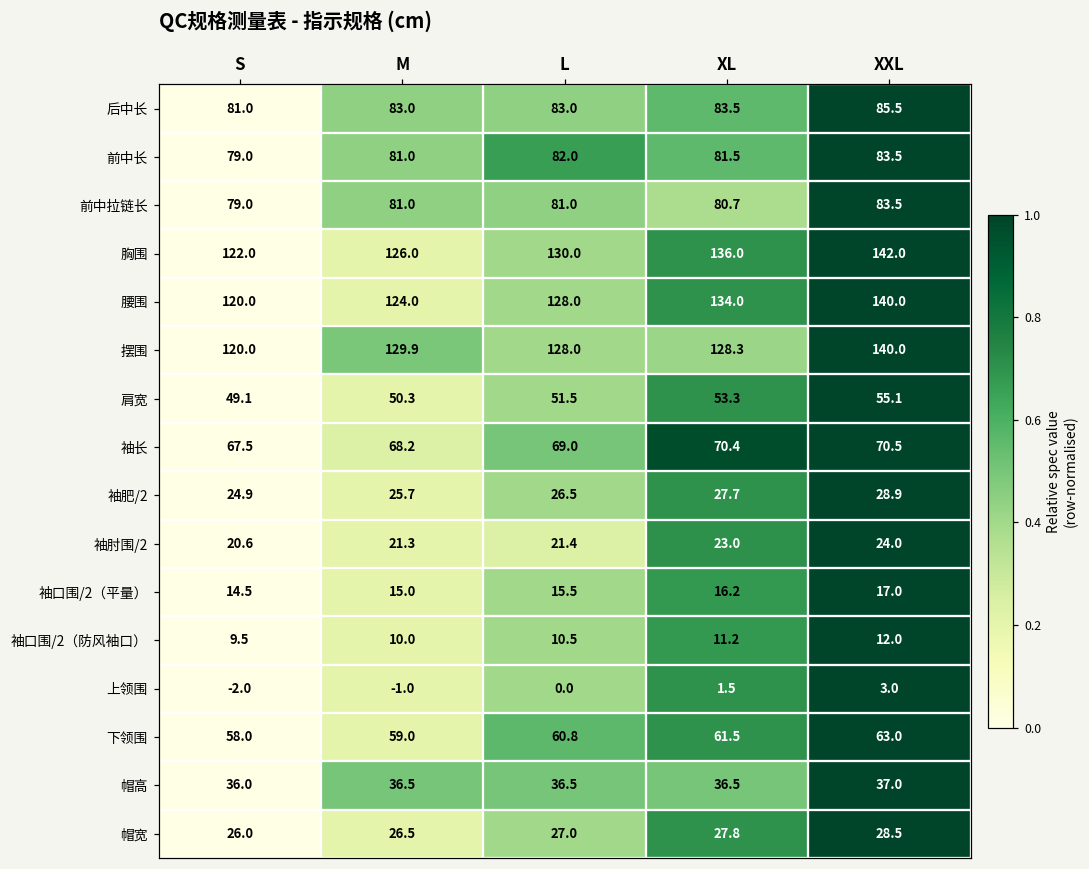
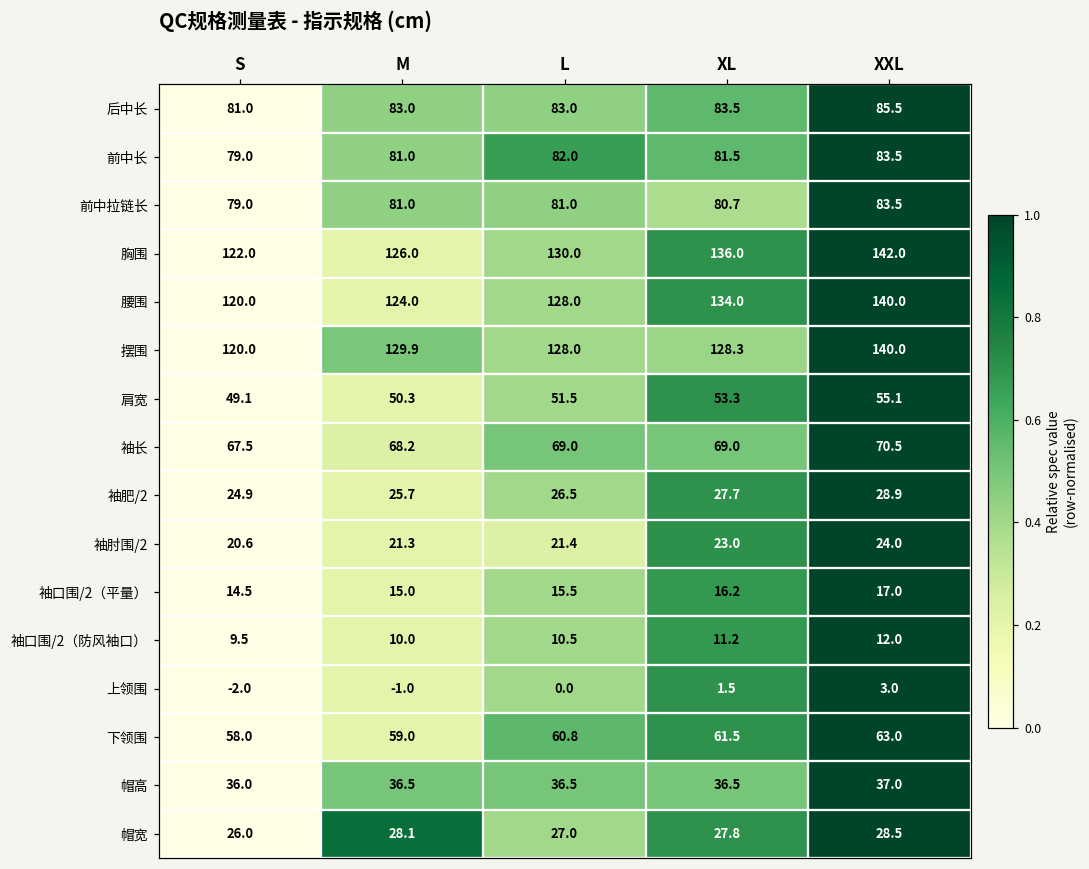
袖长, XL: 70.4 -> 69.0
帽宽, M: 26.5 -> 28.1
